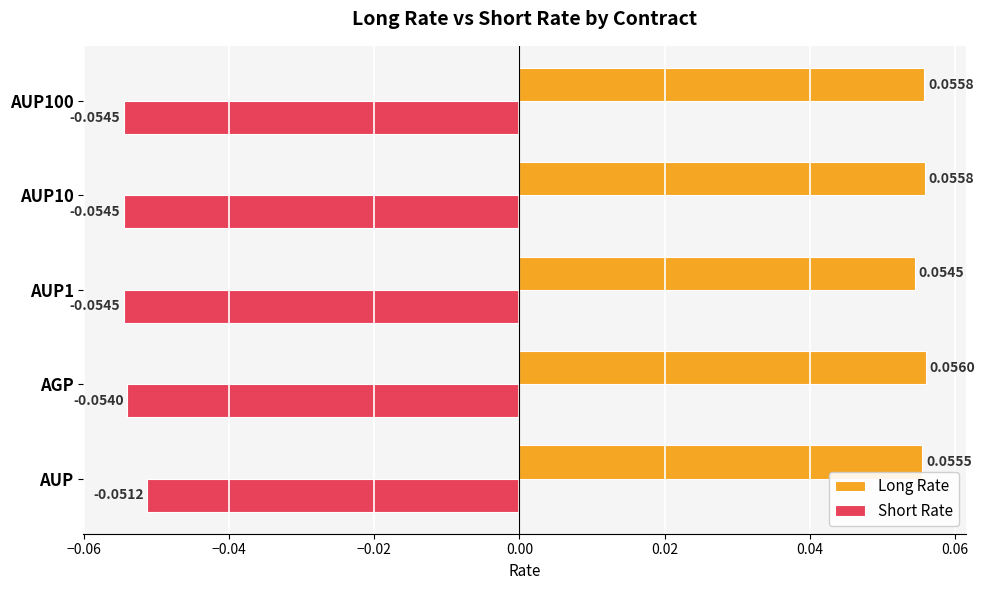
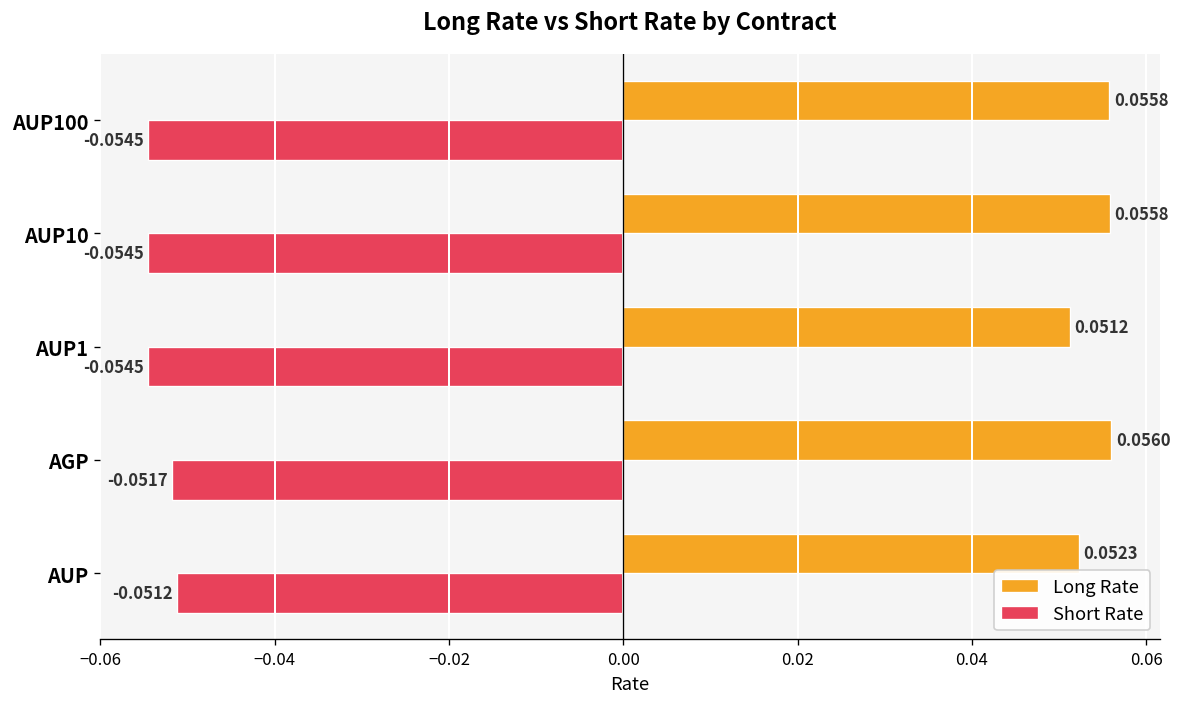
Long Rate, AUP1: 0.0545 -> 0.0512
Short Rate, AGP: -0.0540 -> -0.0517
Long Rate, AUP: 0.0555 -> 0.0523
